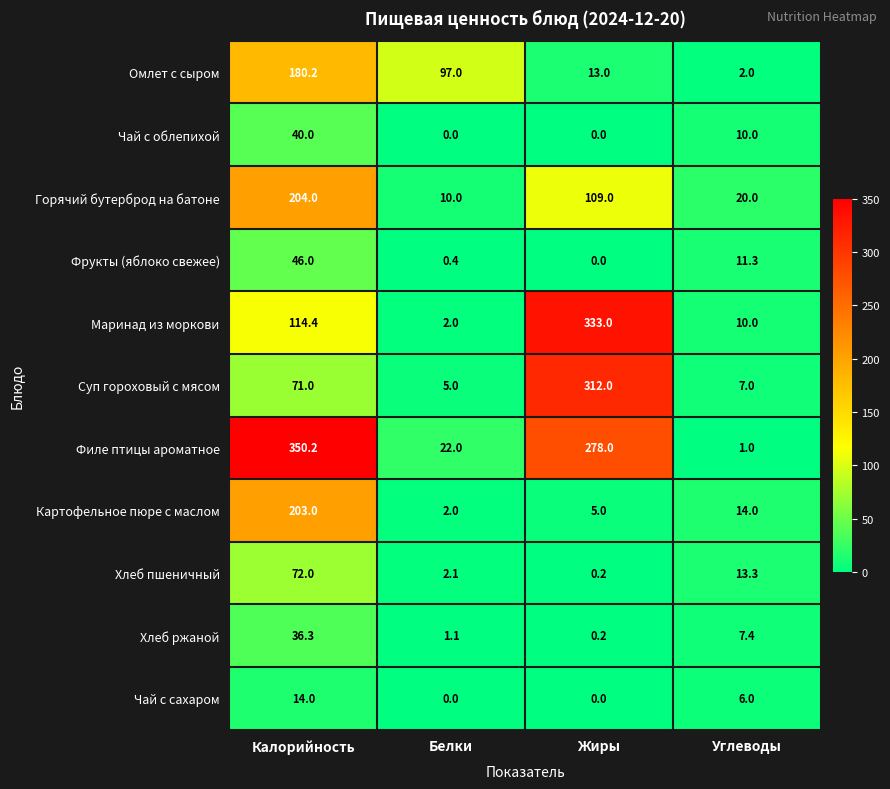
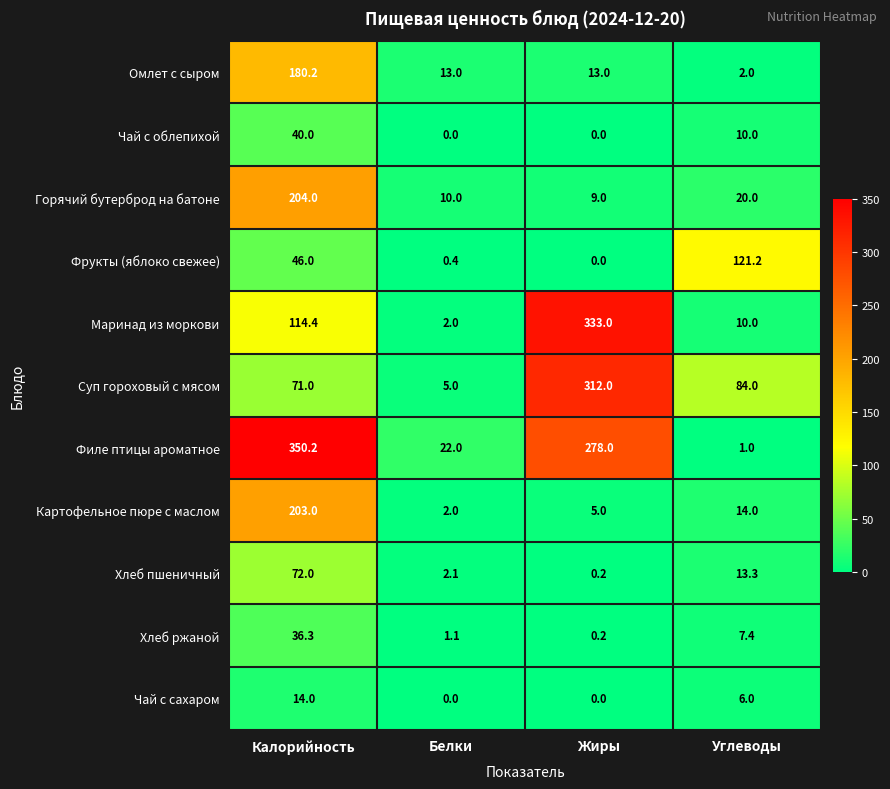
Омлет с сыром, Белки: 97.0 -> 13.0
Горячий бутерброд на батоне, Жиры: 109.0 -> 9.0
Фрукты (яблоко свежее), Углеводы: 11.3 -> 121.2
Суп гороховый с мясом, Углеводы: 7.0 -> 84.0
